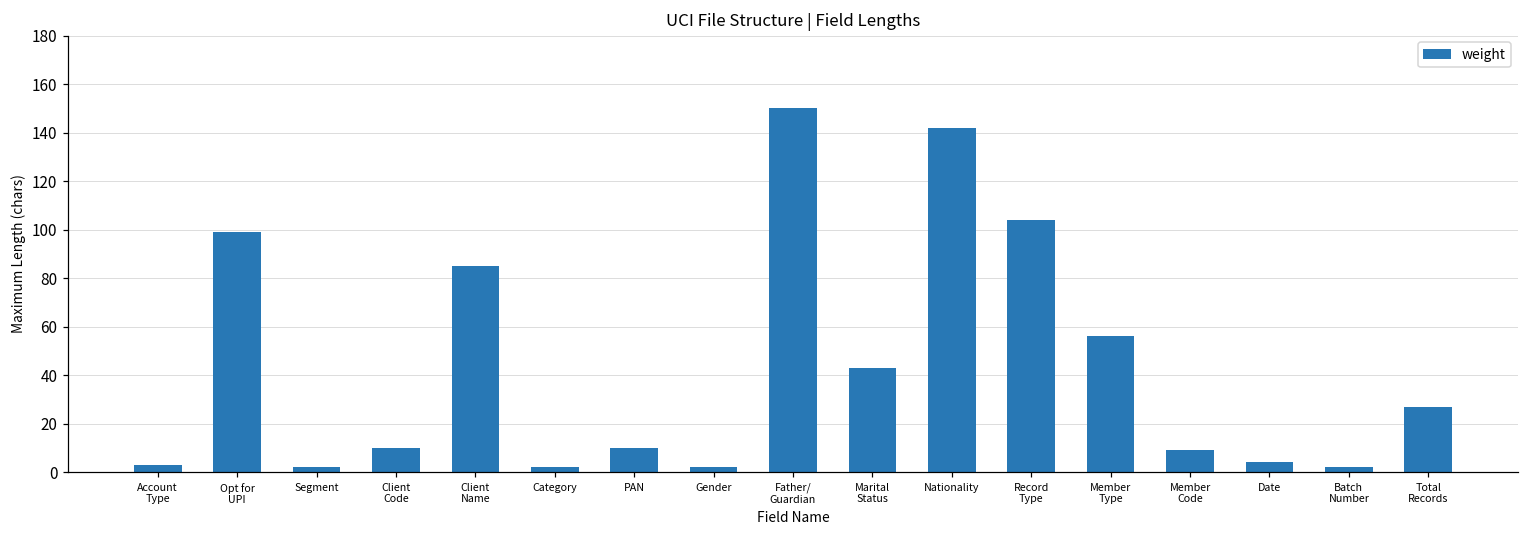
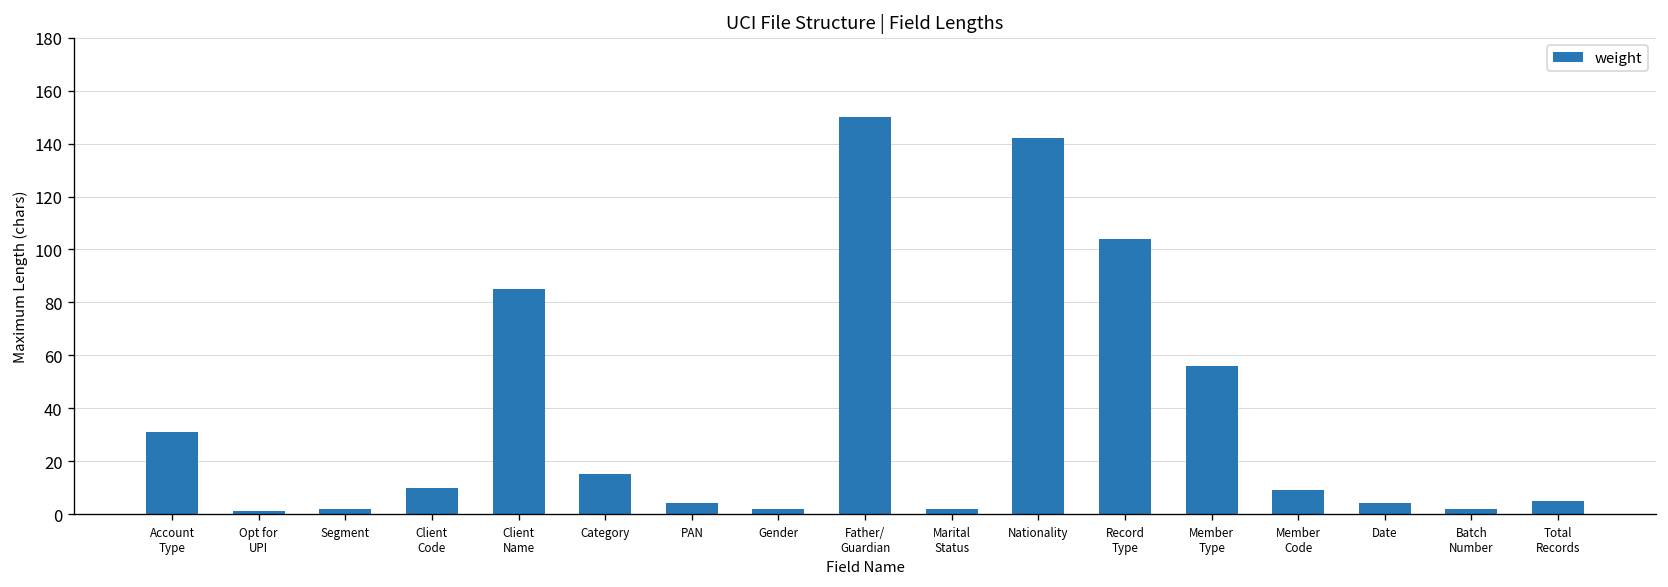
Account Type: 3 -> 31
Opt for UPI: 99 -> 1
Category: 2 -> 15
PAN: 10 -> 4
Marital Status: 43 -> 2
Total Records: 27 -> 5
